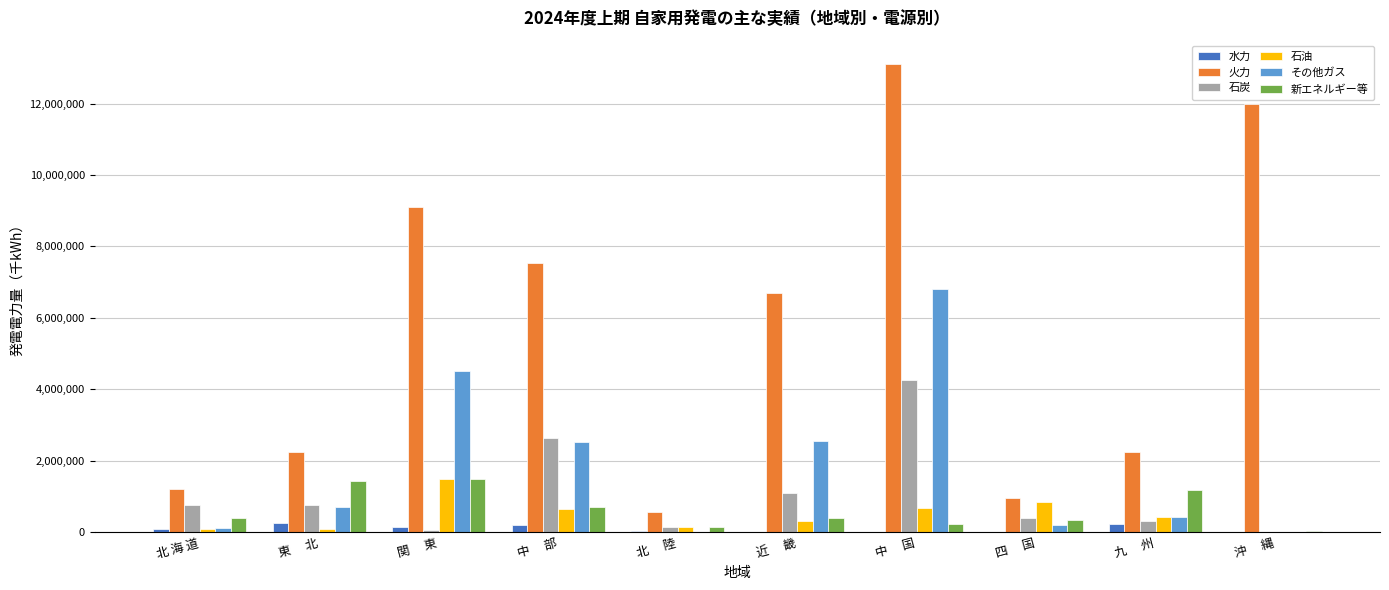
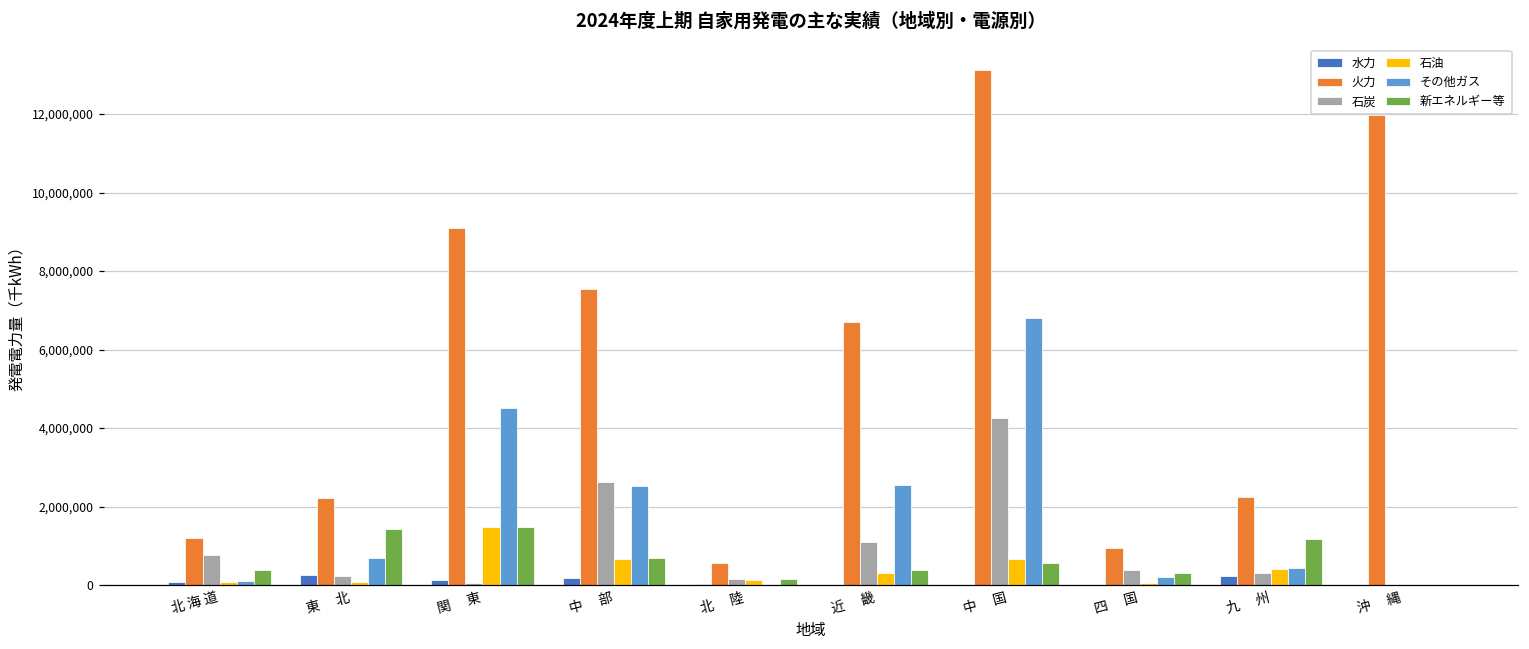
石炭, 東 北: 800,000 -> 200,000
新エネルギー等, 中 国: 200,000 -> 600,000
石油, 四 国: 800,000 -> 100,000
